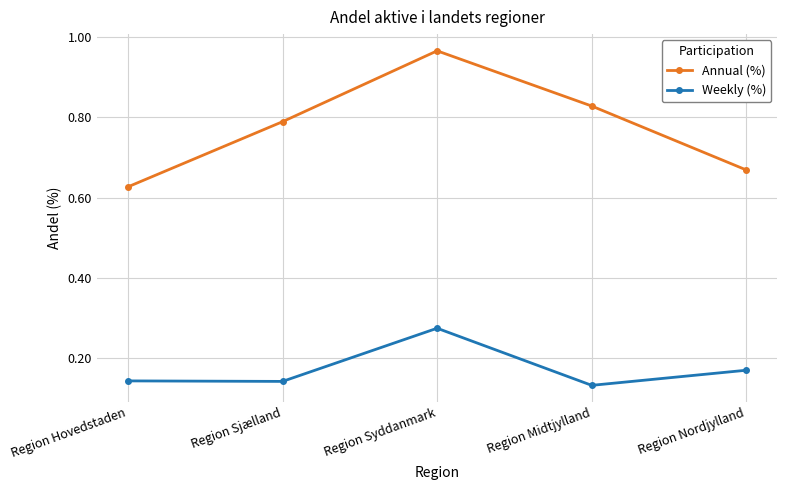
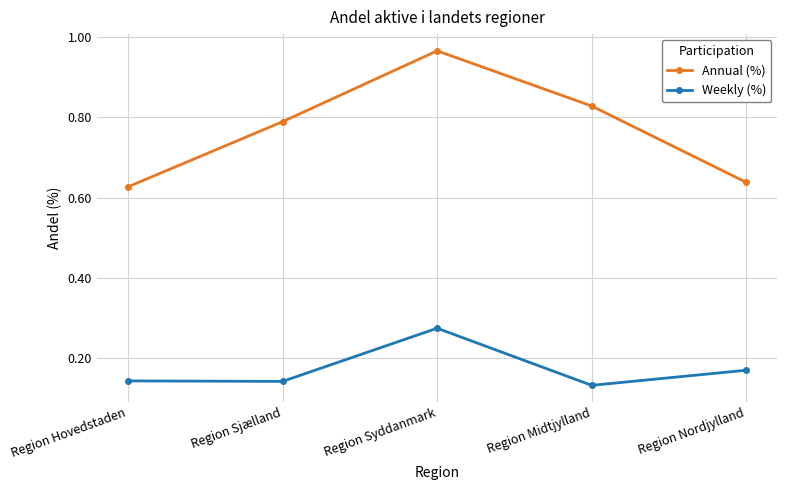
Annual (%), Region Nordjylland: 0.67 -> 0.64
